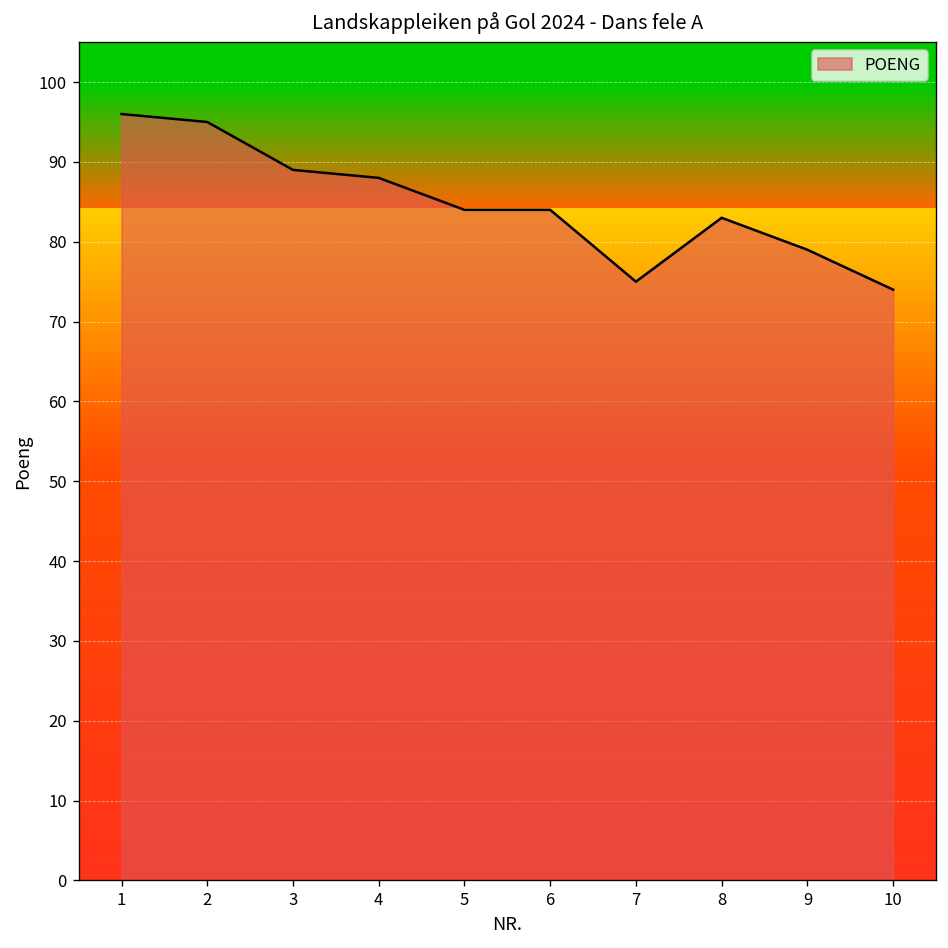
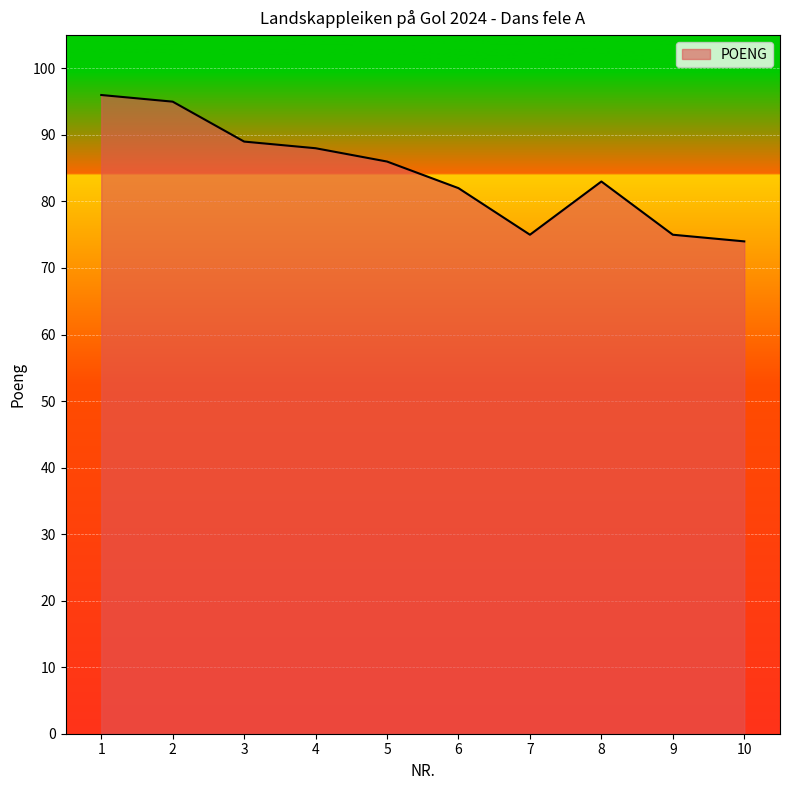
5: 84 -> 86
6: 84 -> 82
9: 79 -> 75
